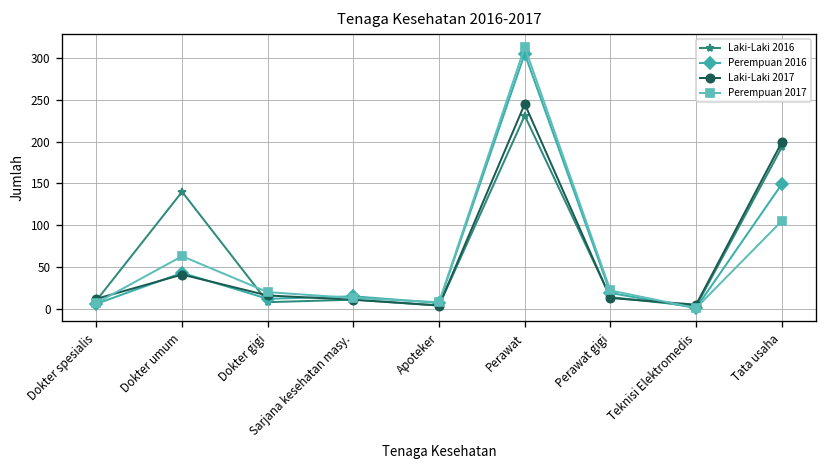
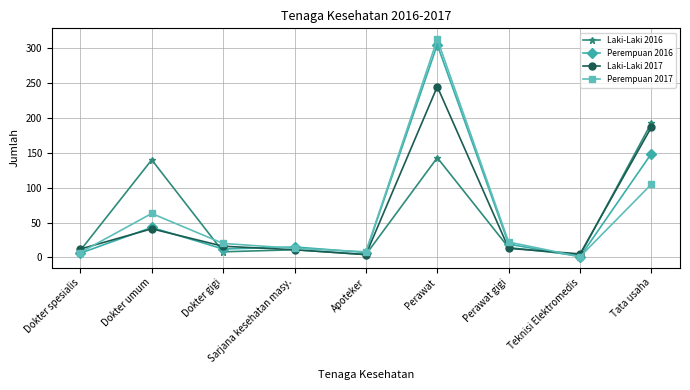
Laki-Laki 2016, Perawat: 230 -> 140
Laki-Laki 2017, Tata usaha: 200 -> 190
